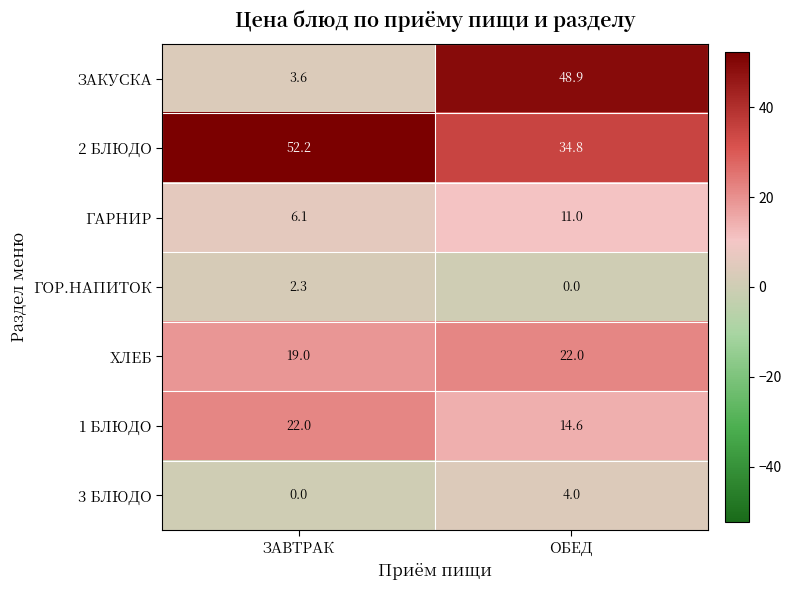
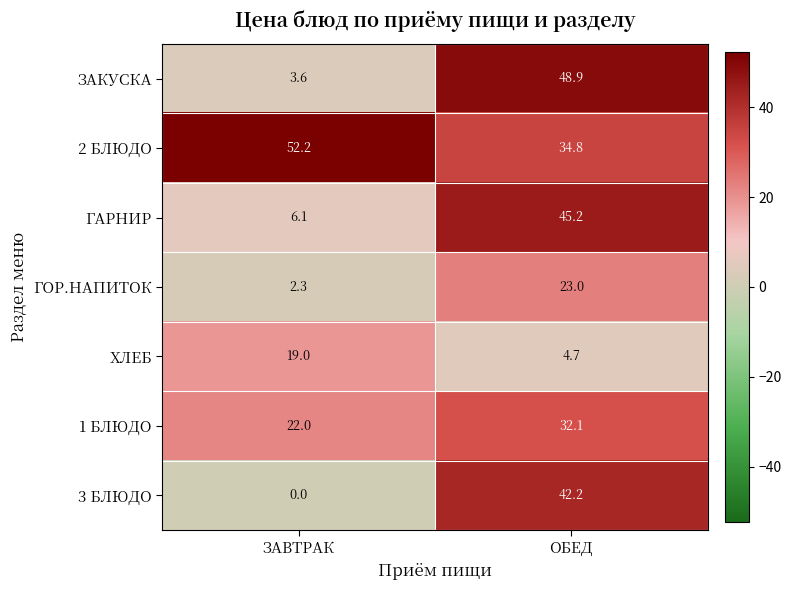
ГАРНИР, ОБЕД: 11.0 -> 45.2
ГОР.НАПИТОК, ОБЕД: 0.0 -> 23.0
ХЛЕБ, ОБЕД: 22.0 -> 4.7
1 БЛЮДО, ОБЕД: 14.6 -> 32.1
3 БЛЮДО, ОБЕД: 4.0 -> 42.2
